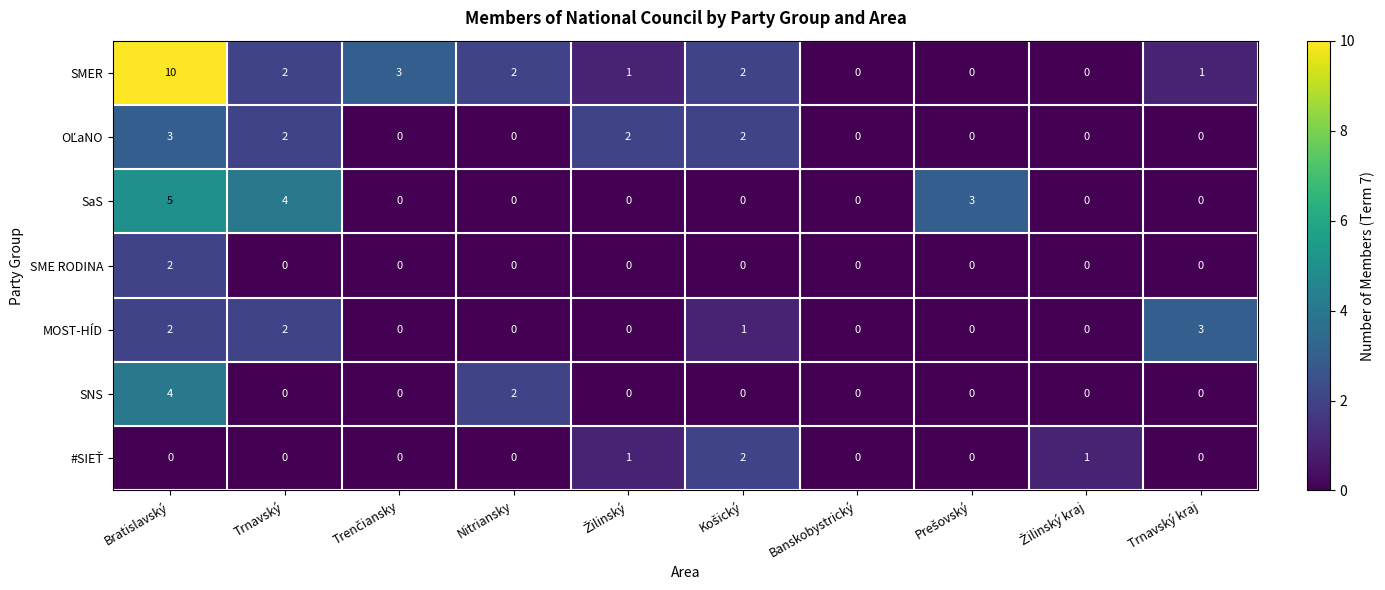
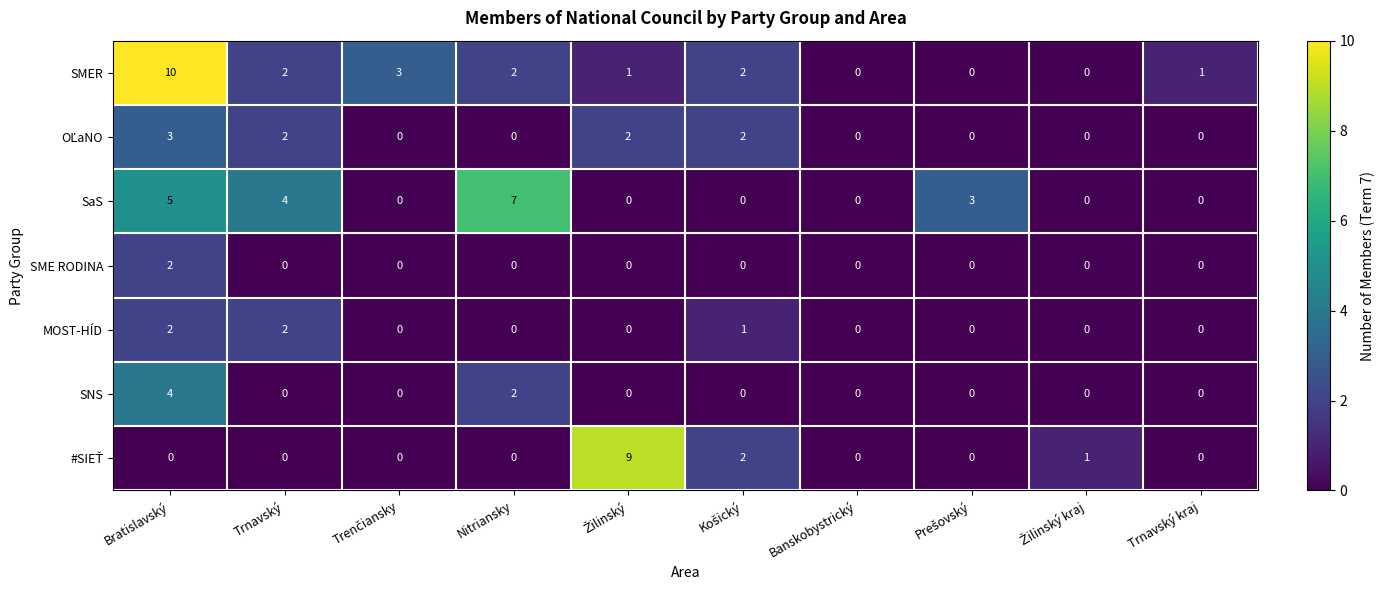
SaS, Nitriansky: 0 -> 7
MOST-HÍD, Trnavský kraj: 3 -> 0
#SIEŤ, Žilinský: 1 -> 9
